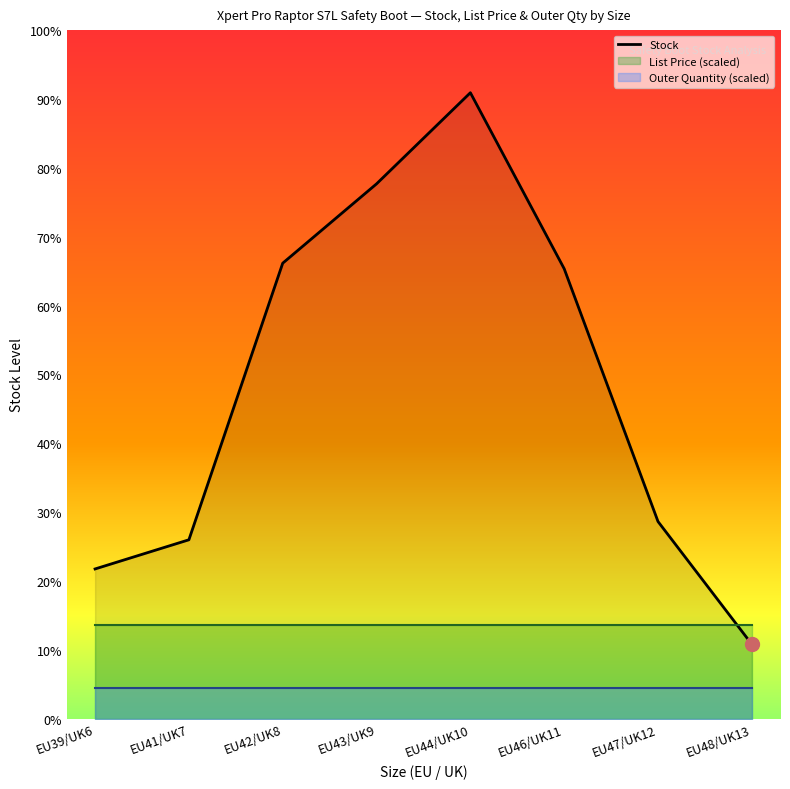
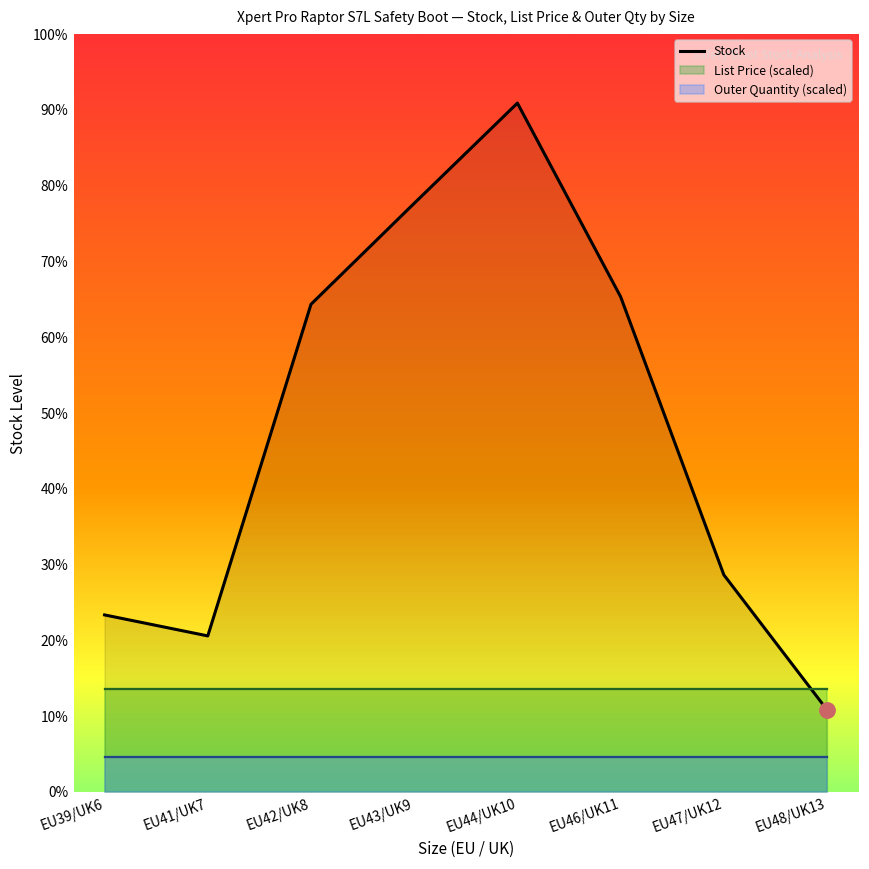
Stock, EU39/UK6: 22% -> 23%
Stock, EU41/UK7: 26% -> 21%
Stock, EU42/UK8: 66% -> 64%
